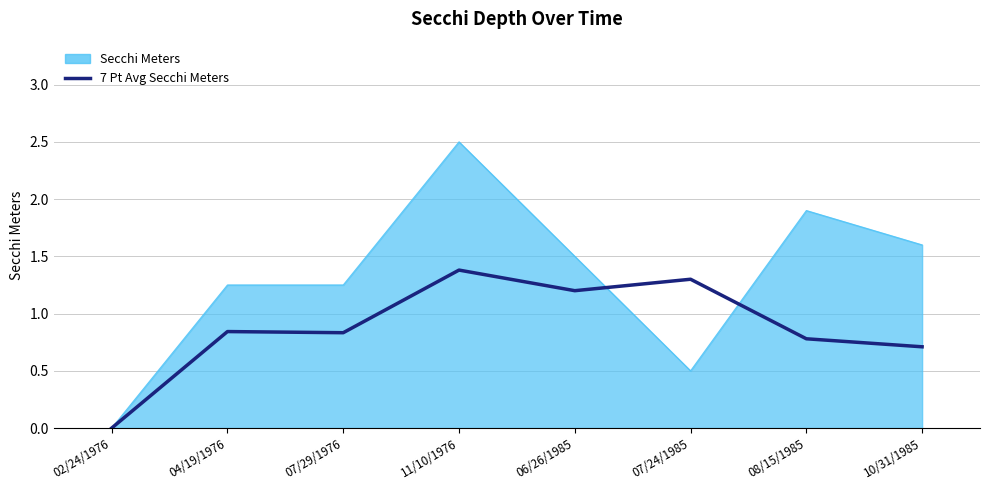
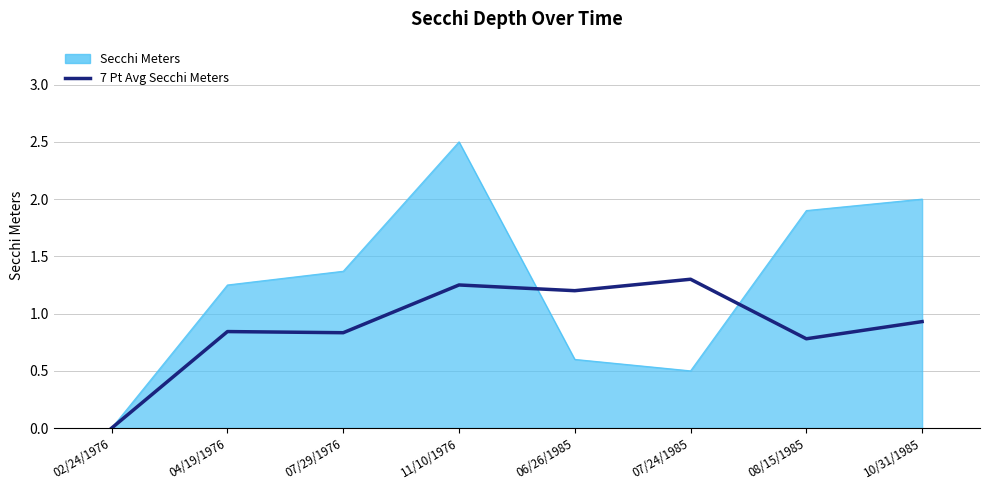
Secchi Meters, 07/29/1976: 1.25 -> 1.37
7 Pt Avg Secchi Meters, 11/10/1976: 1.38 -> 1.25
Secchi Meters, 06/26/1985: 1.5 -> 0.6
Secchi Meters, 10/31/1985: 1.6 -> 2.0
7 Pt Avg Secchi Meters, 10/31/1985: 0.71 -> 0.93
